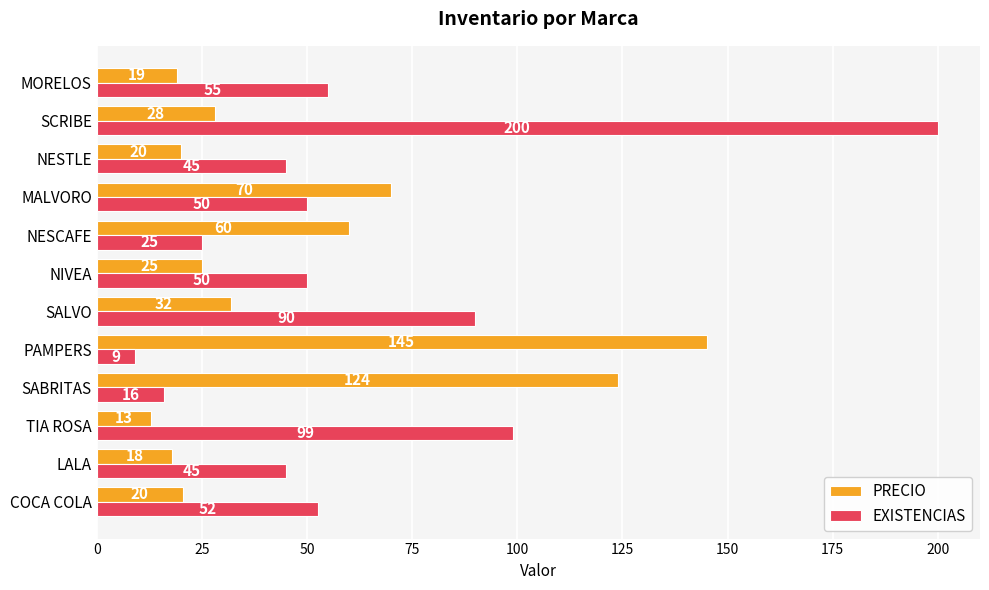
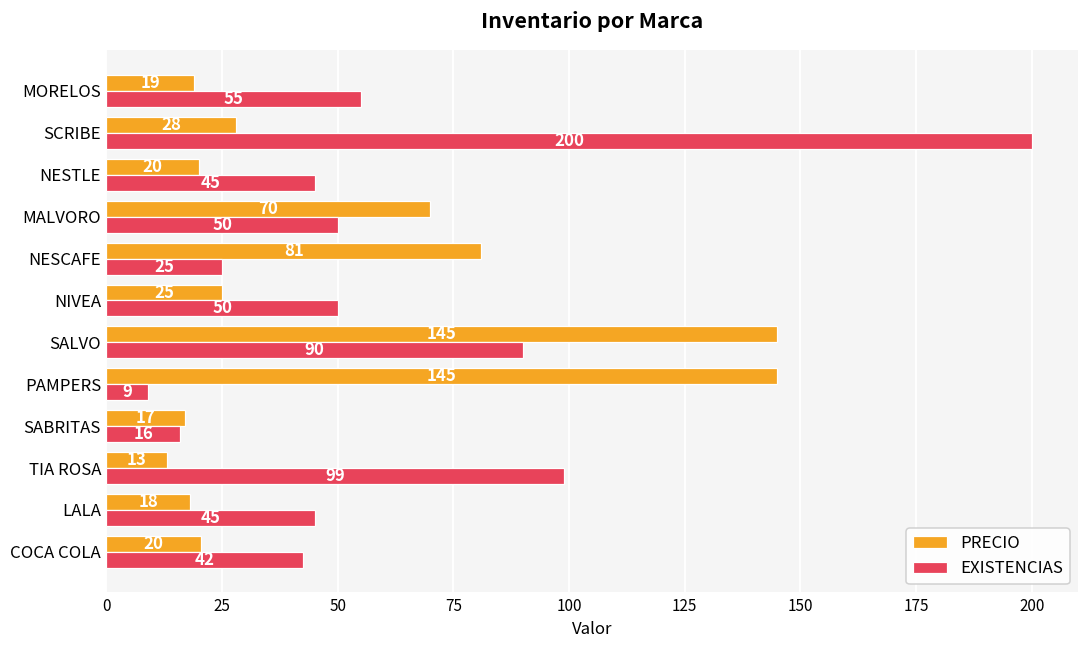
PRECIO, NESCAFE: 60 -> 81
PRECIO, SALVO: 32 -> 145
PRECIO, SABRITAS: 124 -> 17
EXISTENCIAS, COCA COLA: 52 -> 42
